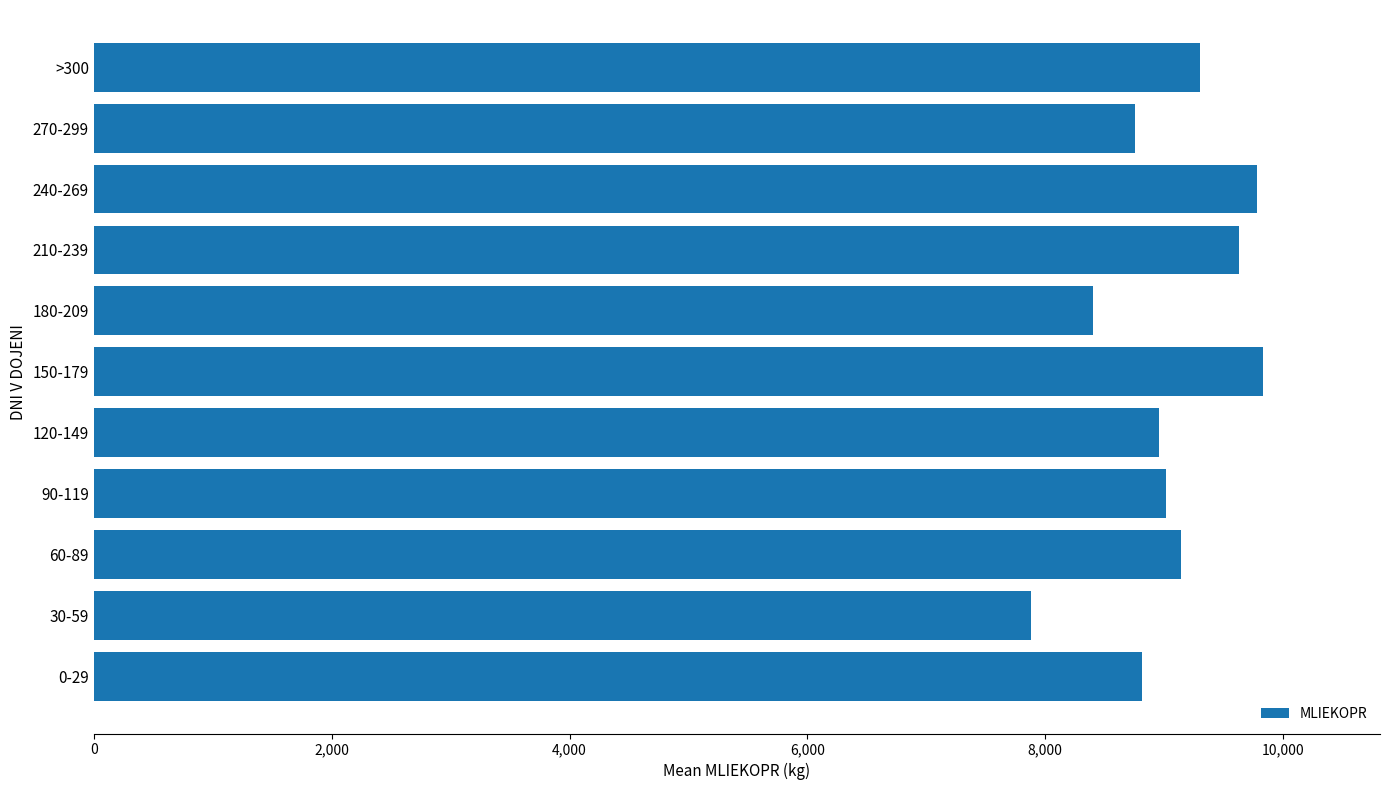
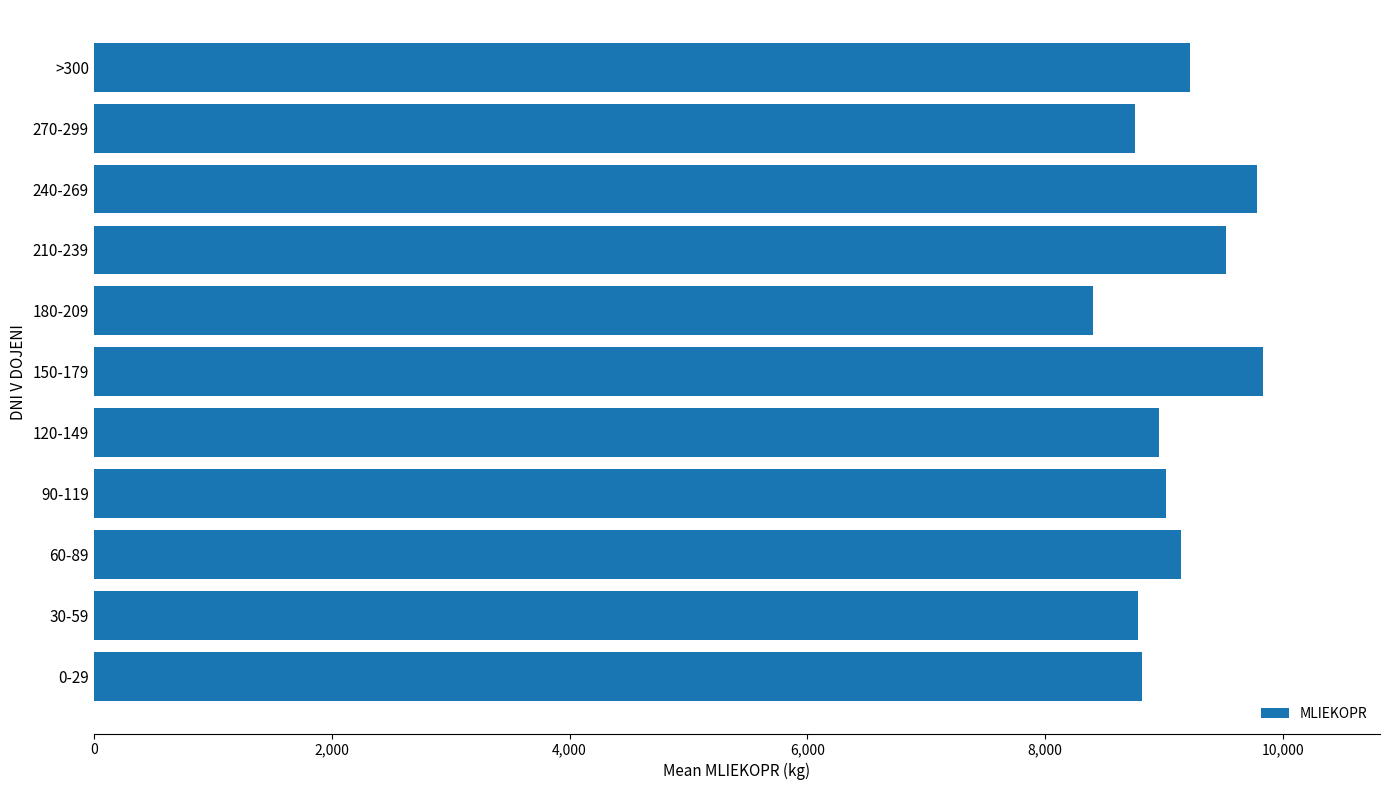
>300: 9,300 -> 9,210
210-239: 9,630 -> 9,520
30-59: 7,880 -> 8,780
